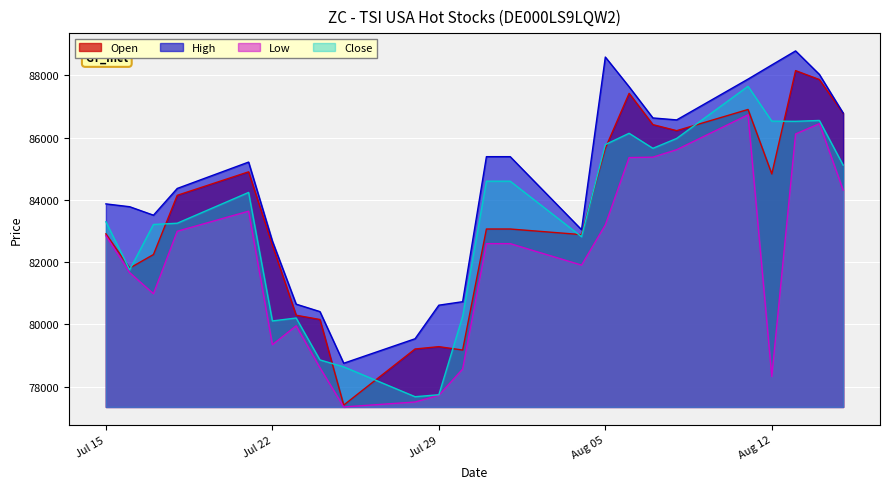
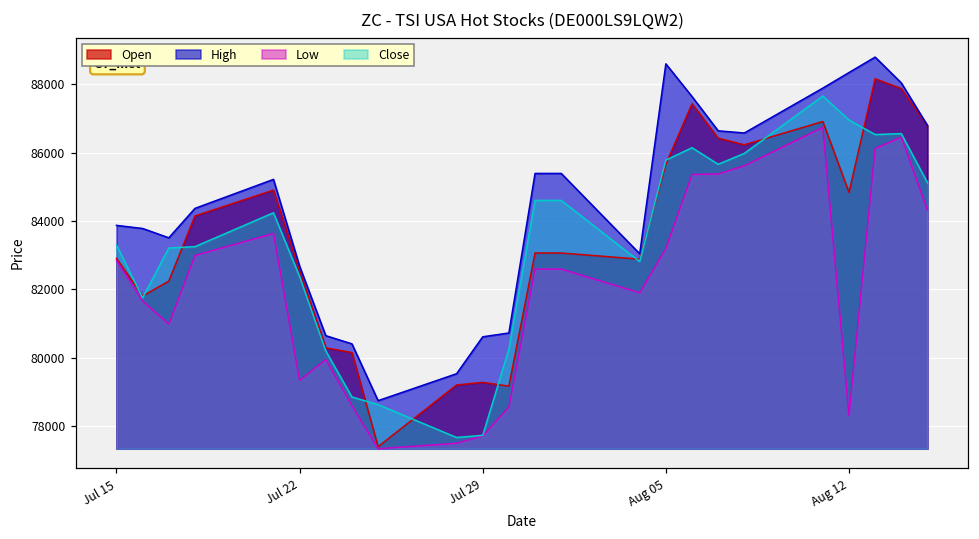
Close, Jul 22: 80100 -> 82400
Close, Aug 12: 86500 -> 86900
